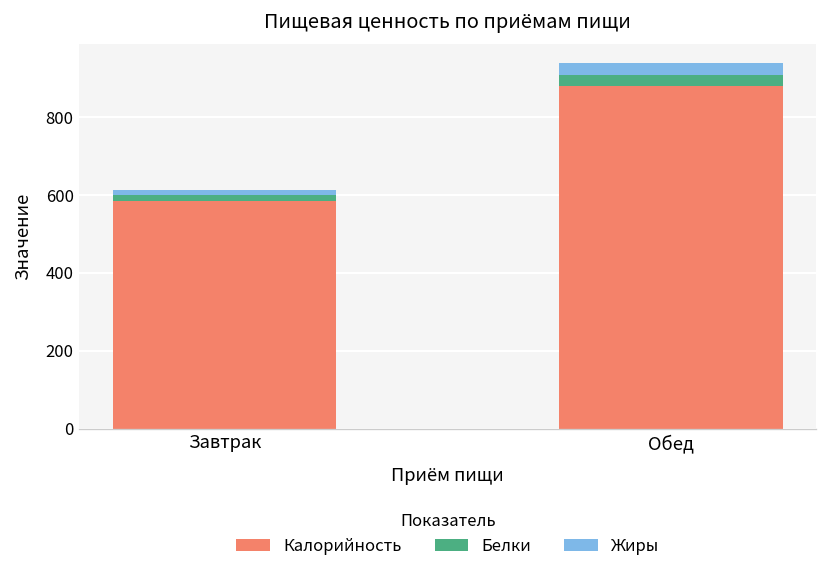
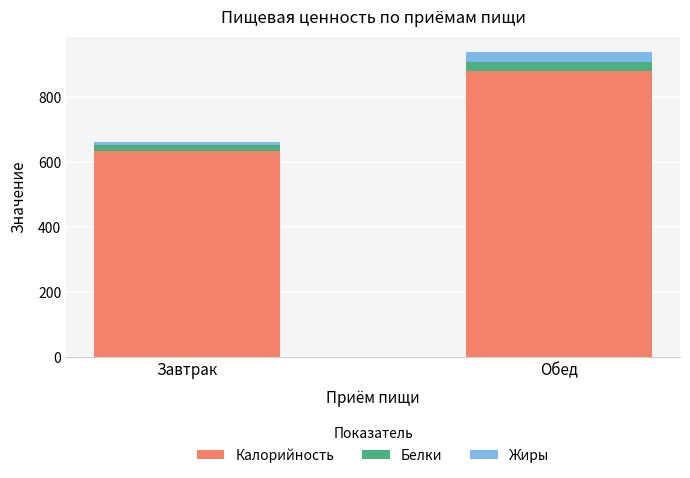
Калорийность, Завтрак: 580 -> 630
